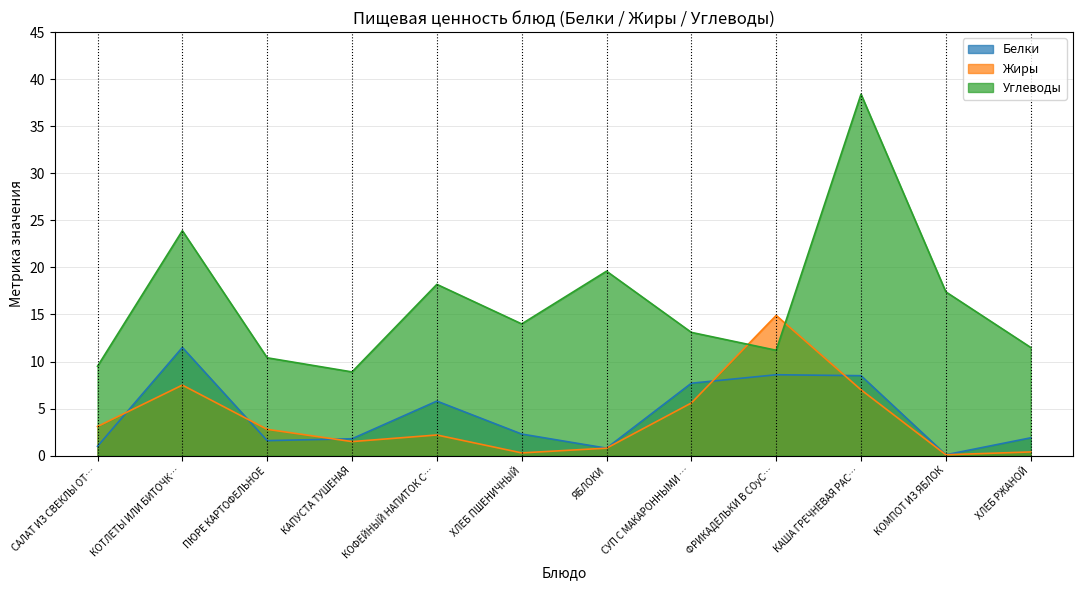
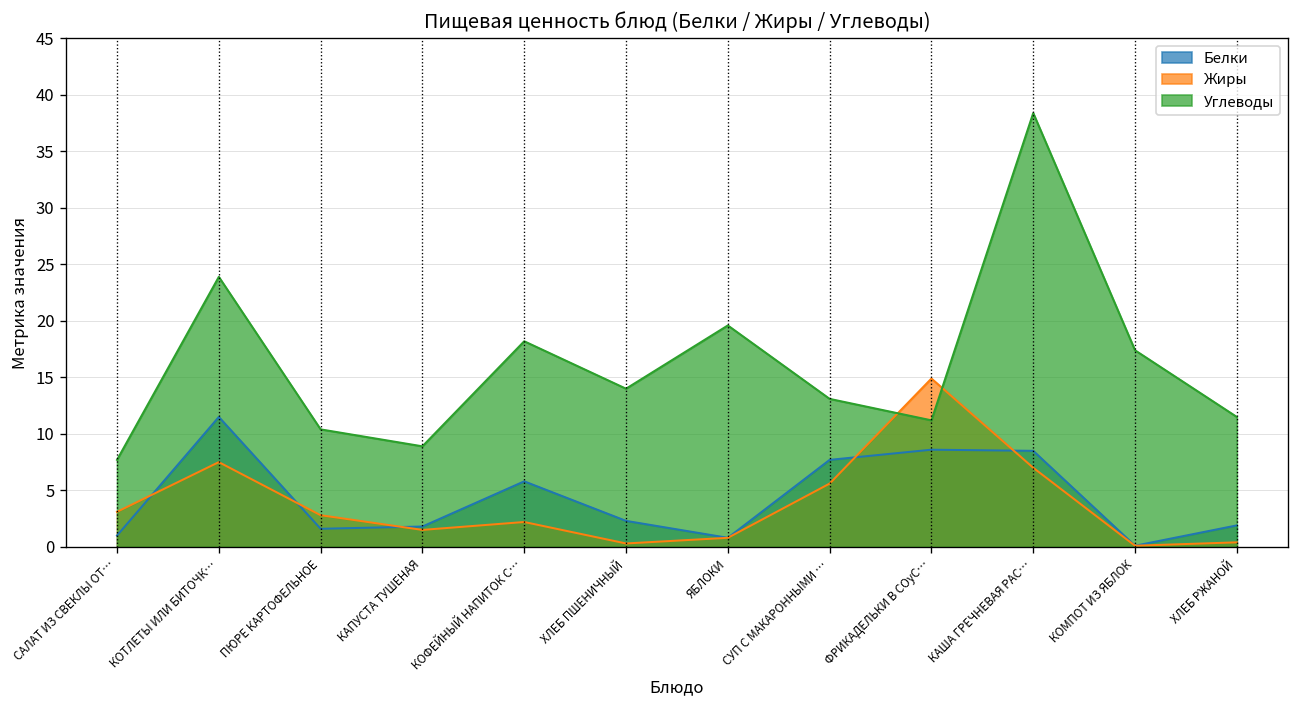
Углеводы, САЛАТ ИЗ СВЕКЛЫ ОТ…: 10 -> 8
